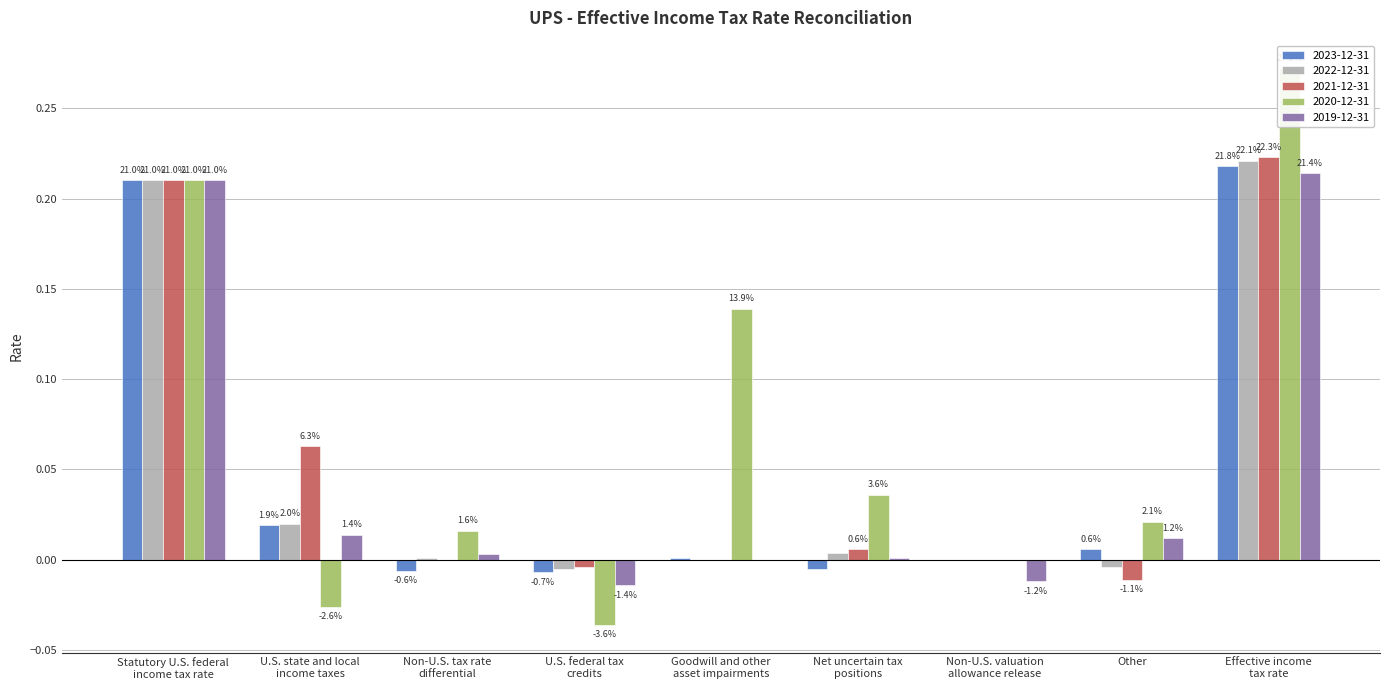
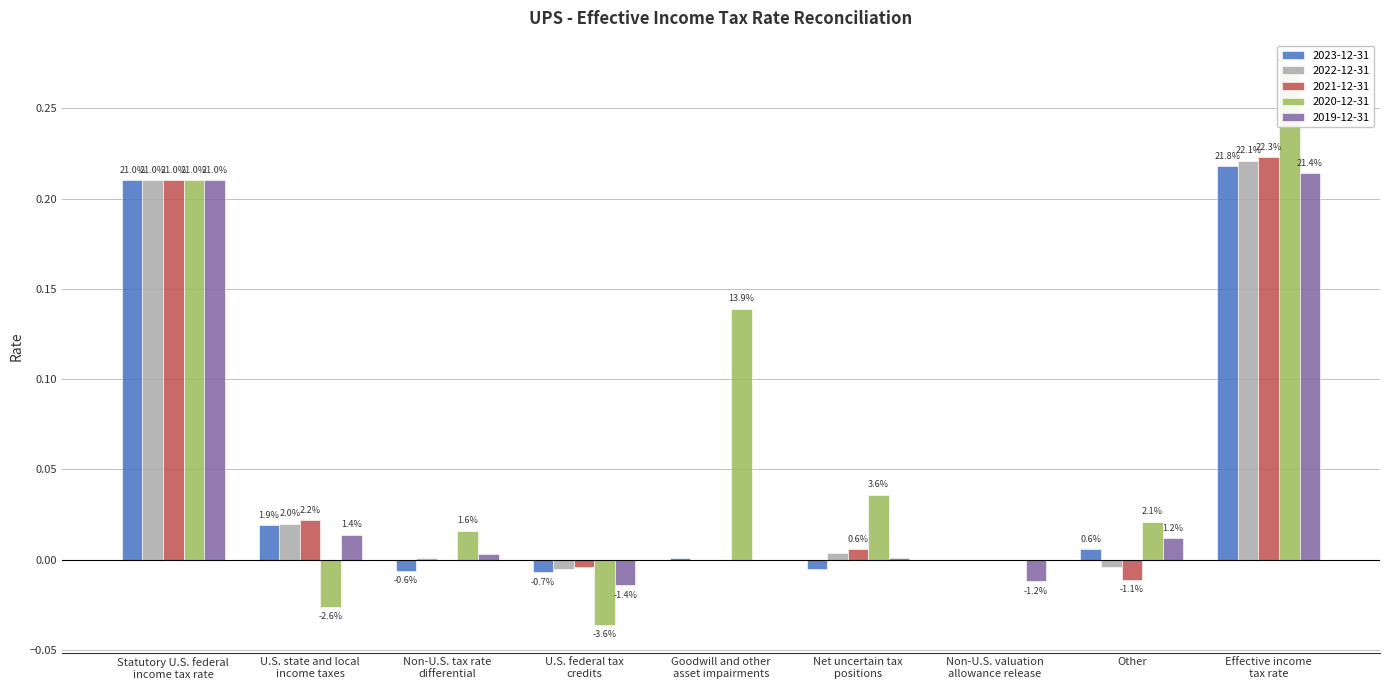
2021-12-31, U.S. state and local income taxes: 6.3% -> 2.2%
